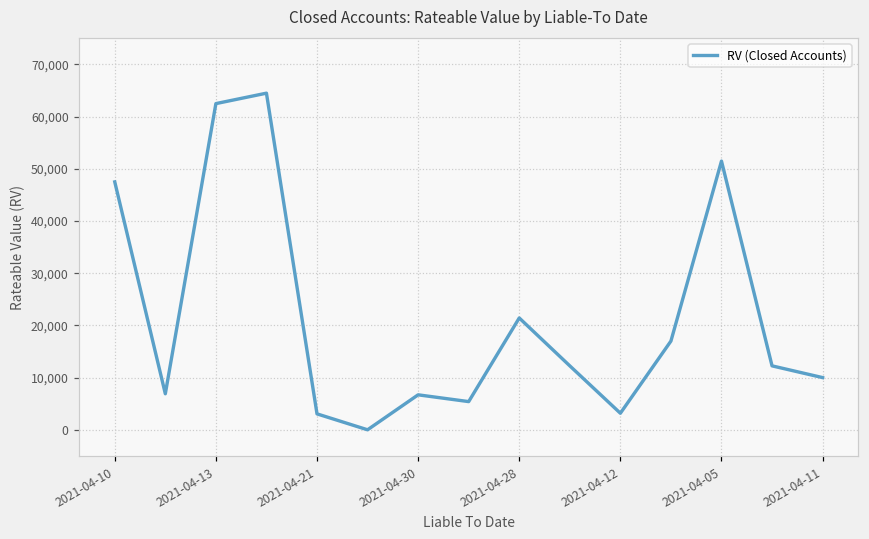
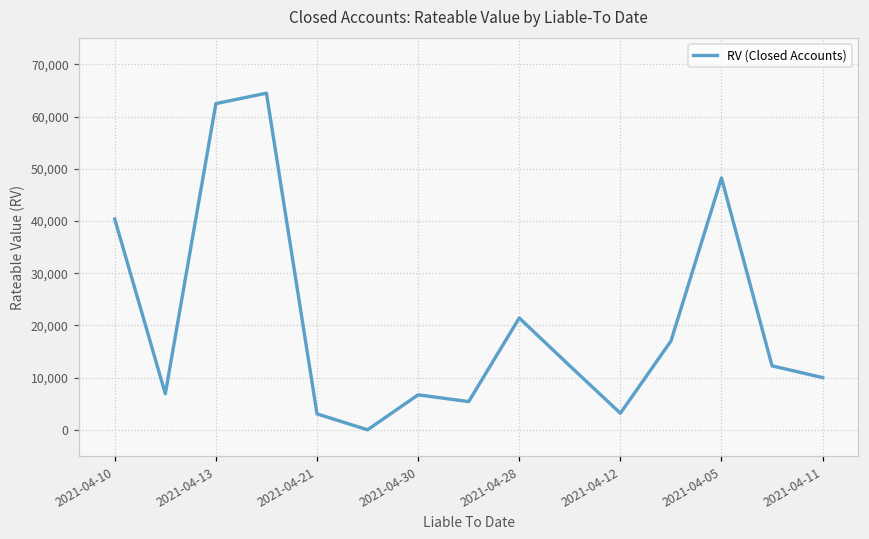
2021-04-10: 48,000 -> 40,000
2021-04-05: 51,000 -> 48,000
